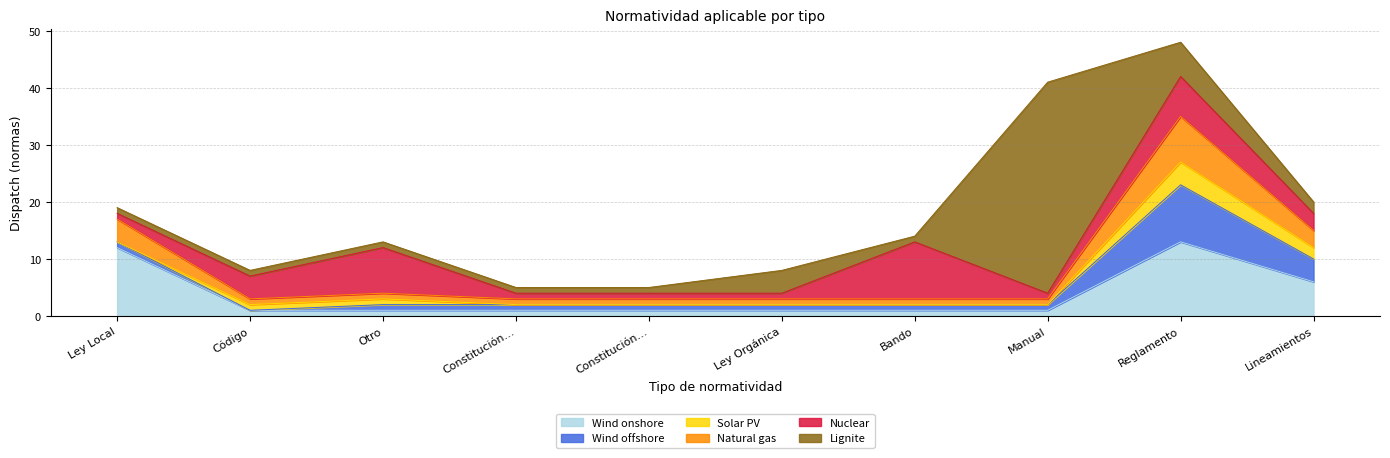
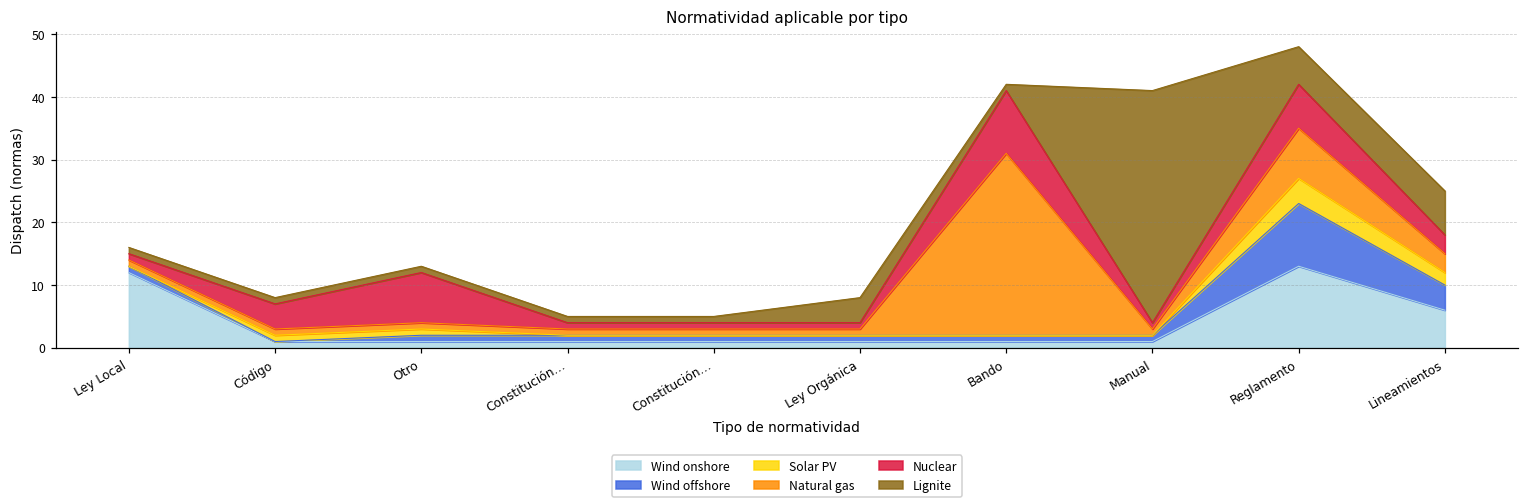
Natural gas, Ley Local: 4 -> 1
Natural gas, Bando: 1 -> 29
Lignite, Lineamientos: 2 -> 7
